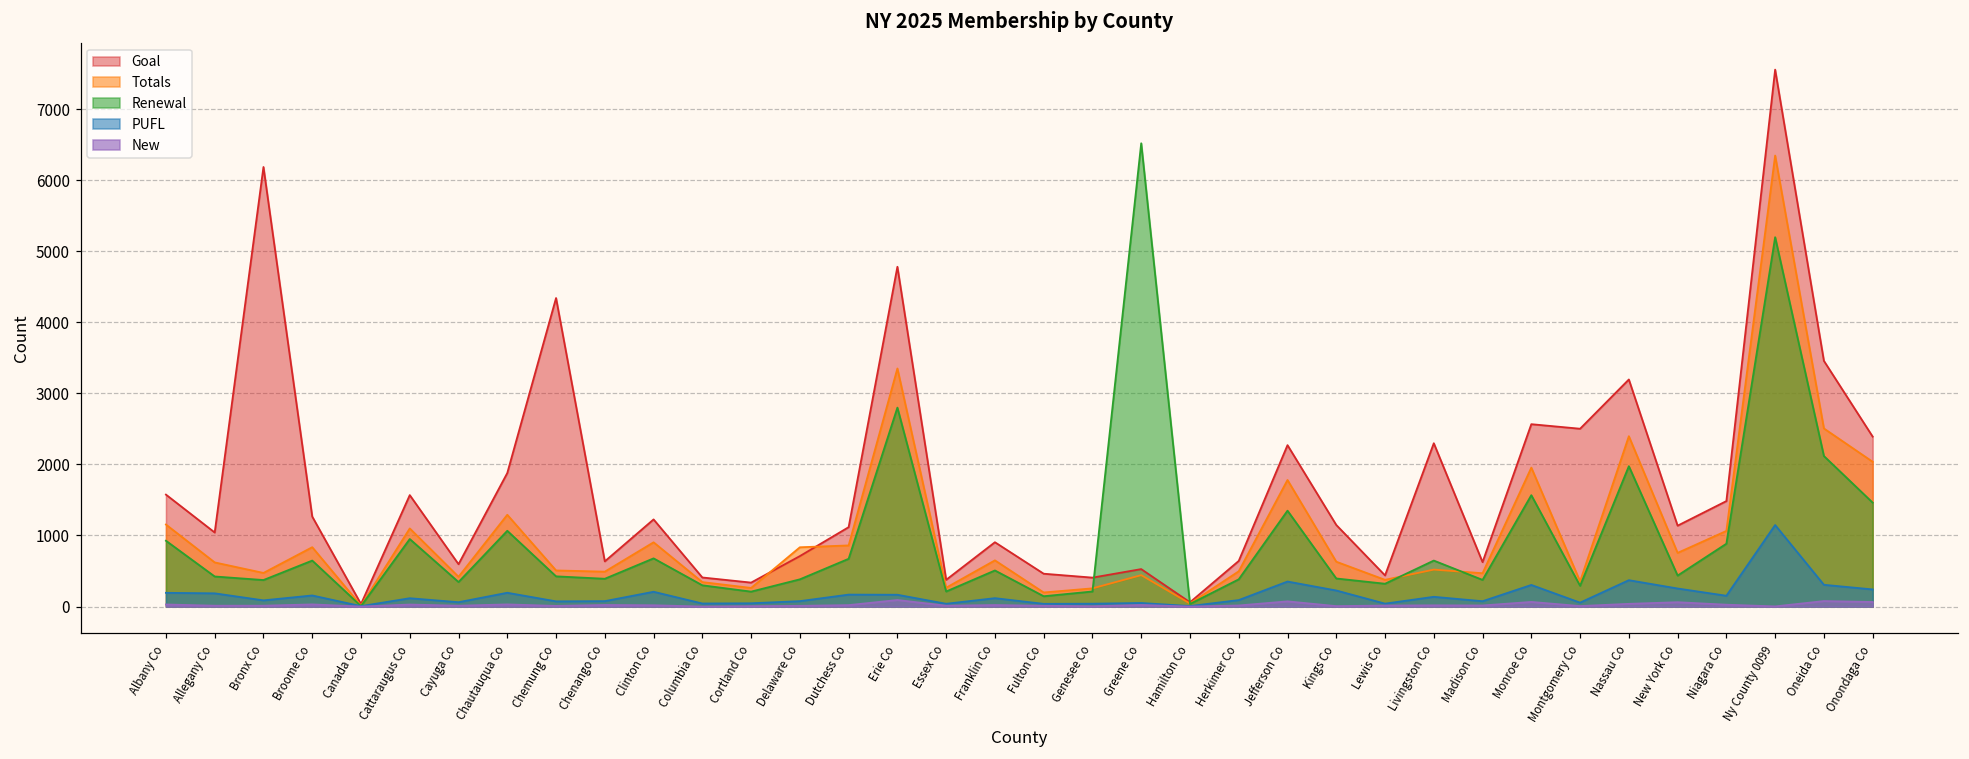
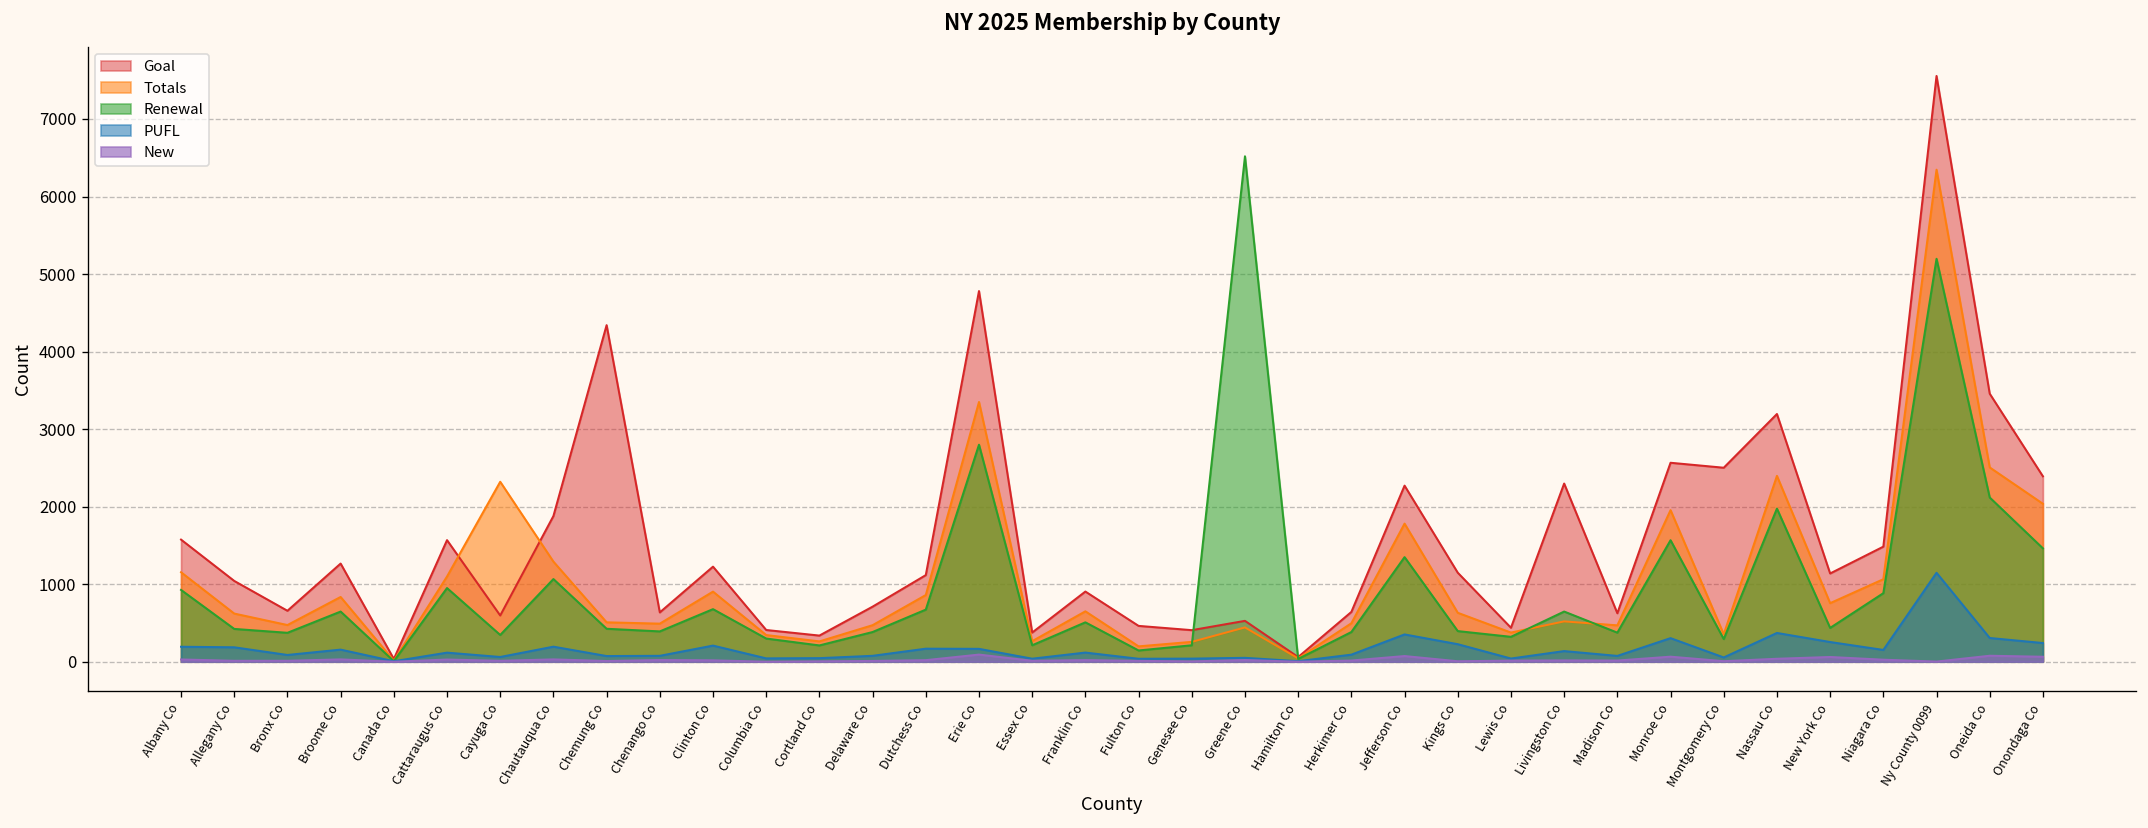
Goal, Bronx Co: 6200 -> 700
Totals, Cayuga Co: 400 -> 2300
Totals, Delaware Co: 800 -> 500
